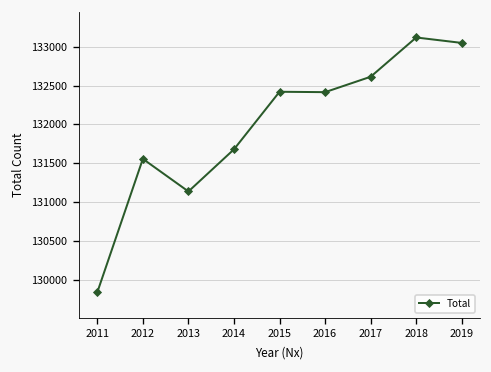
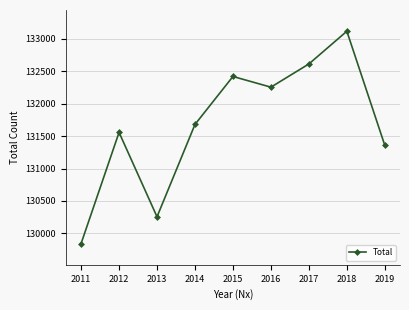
2013: 131100 -> 130300
2016: 132400 -> 132300
2019: 133000 -> 131400
